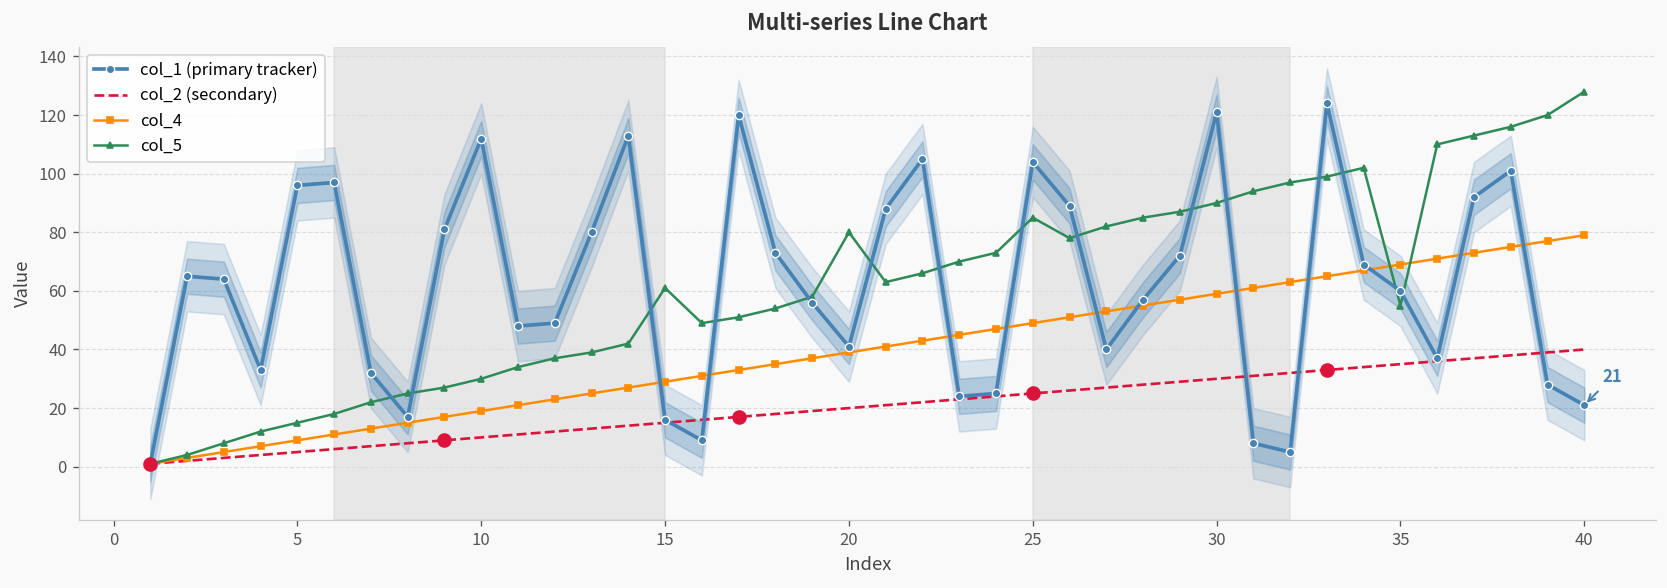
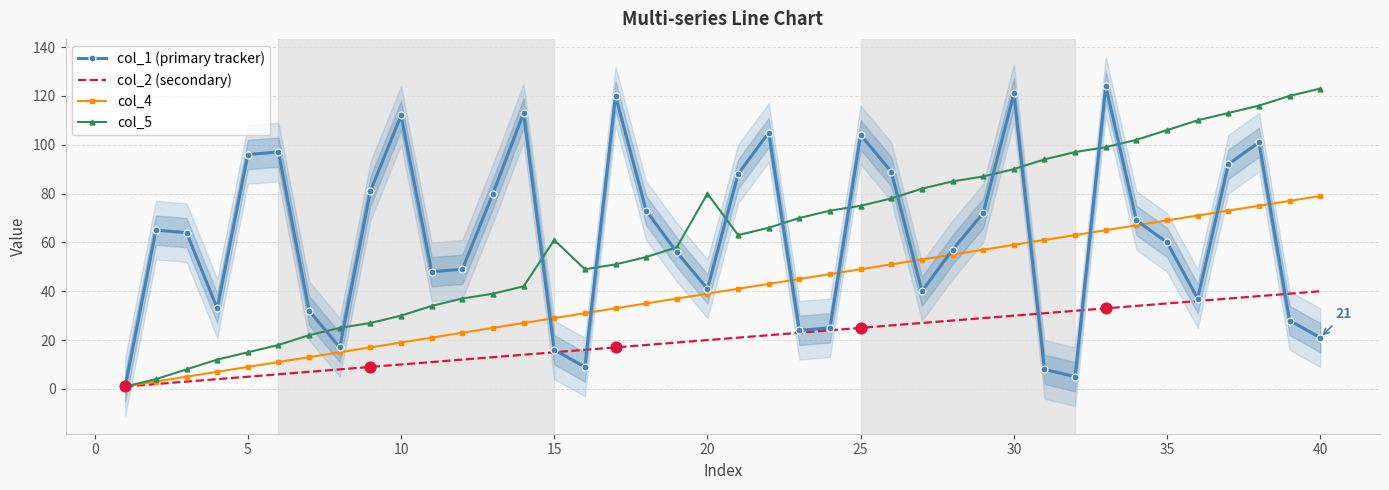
col_5, 25: 85 -> 75
col_5, 35: 55 -> 106
col_5, 40: 128 -> 123
